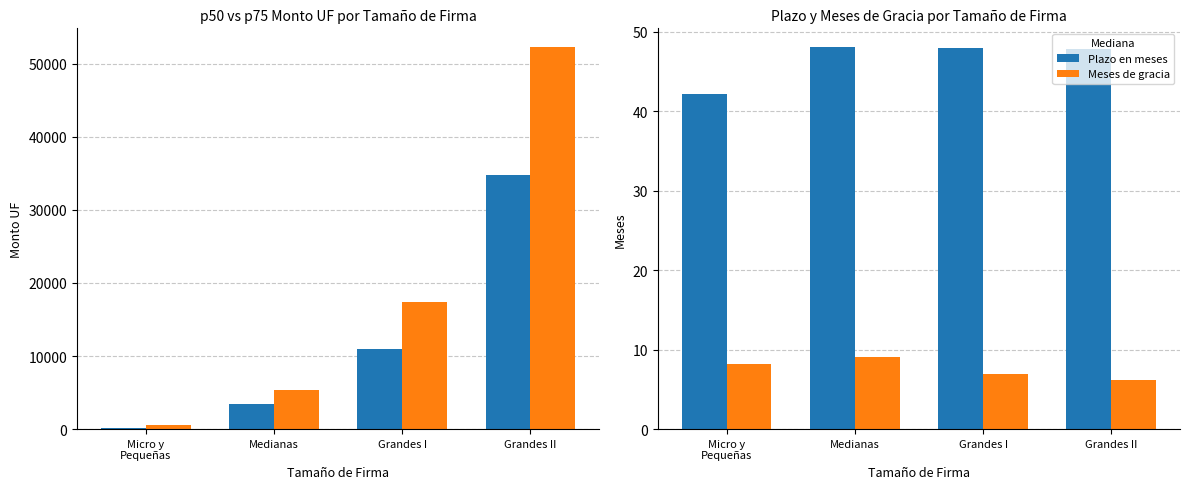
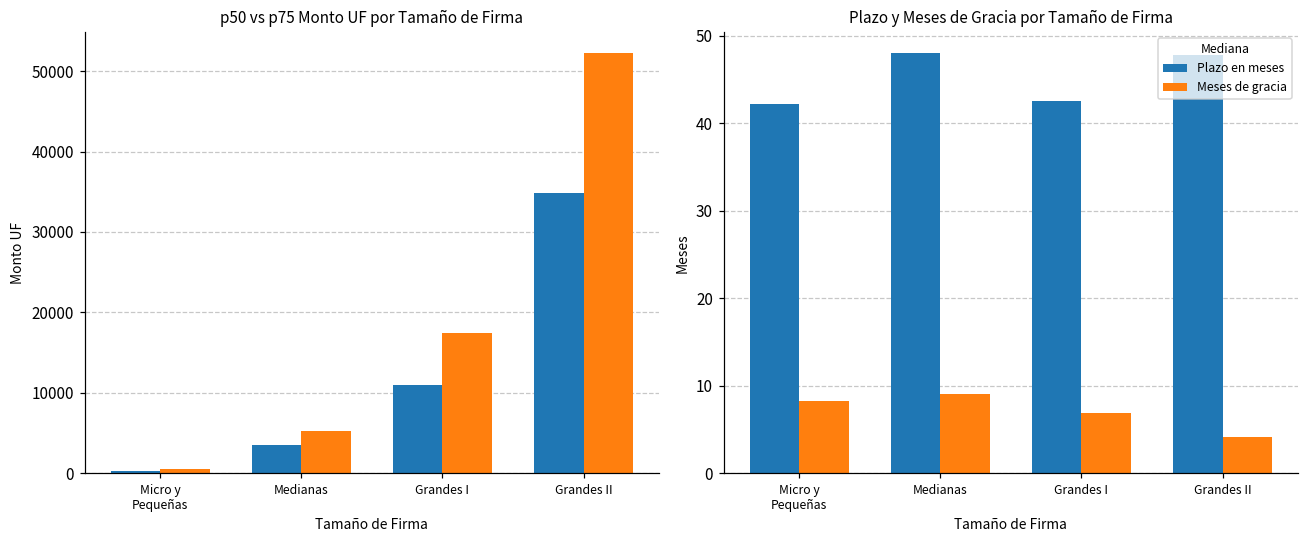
Plazo y Meses de Gracia por Tamaño de Firma, Plazo en meses, Grandes I: 48 -> 43
Plazo y Meses de Gracia por Tamaño de Firma, Meses de gracia, Grandes II: 6 -> 4
